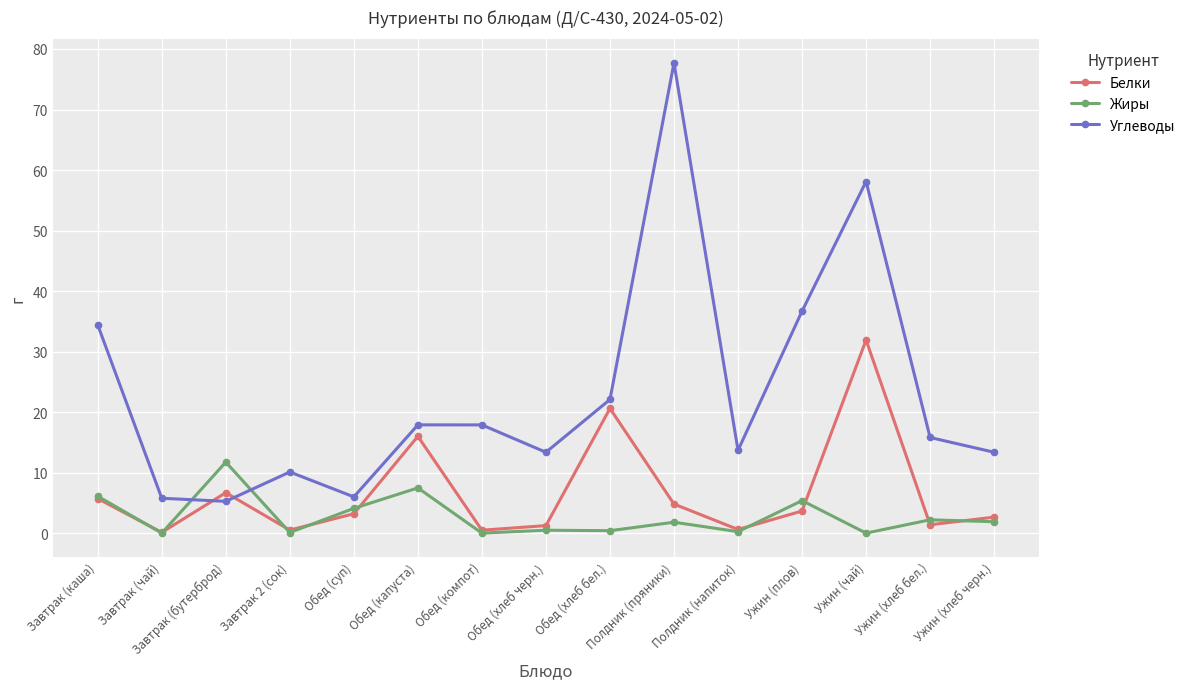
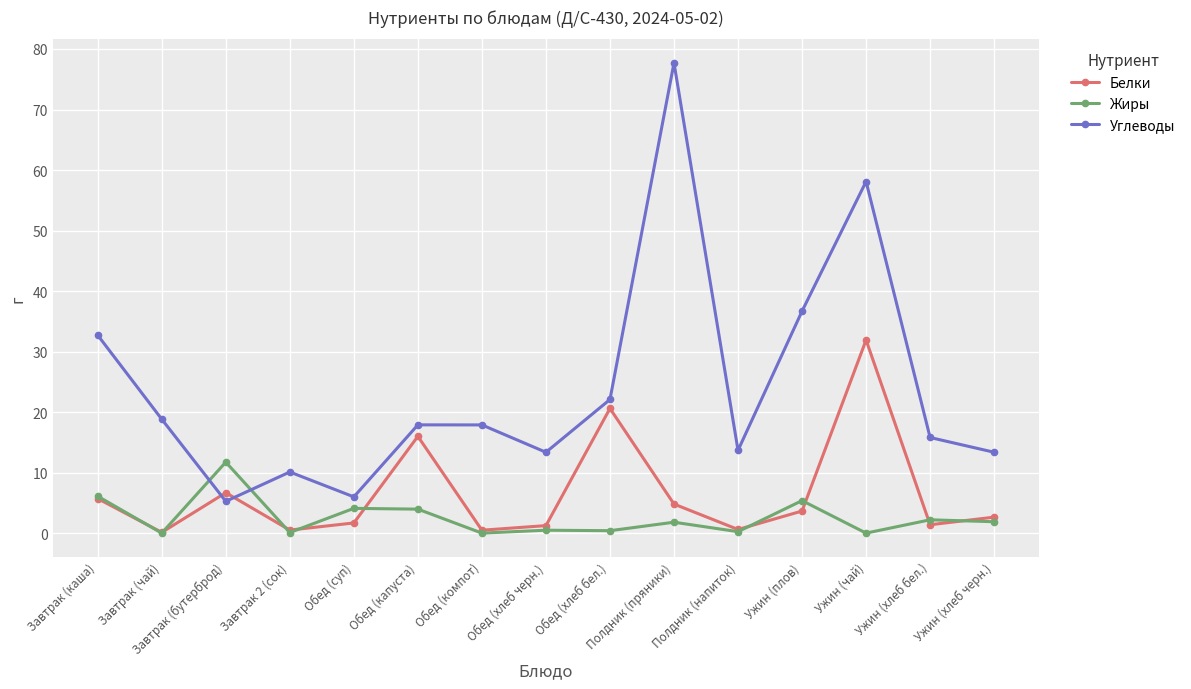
Углеводы, Завтрак (каша): 34 -> 33
Углеводы, Завтрак (чай): 6 -> 19
Белки, Обед (суп): 3 -> 2
Жиры, Обед (капуста): 7 -> 4
